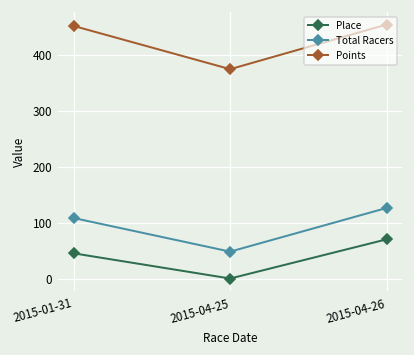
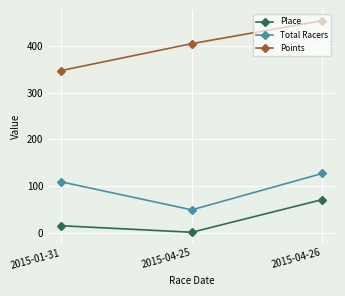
Place, 2015-01-31: 50 -> 20
Points, 2015-01-31: 450 -> 350
Points, 2015-04-25: 370 -> 410
